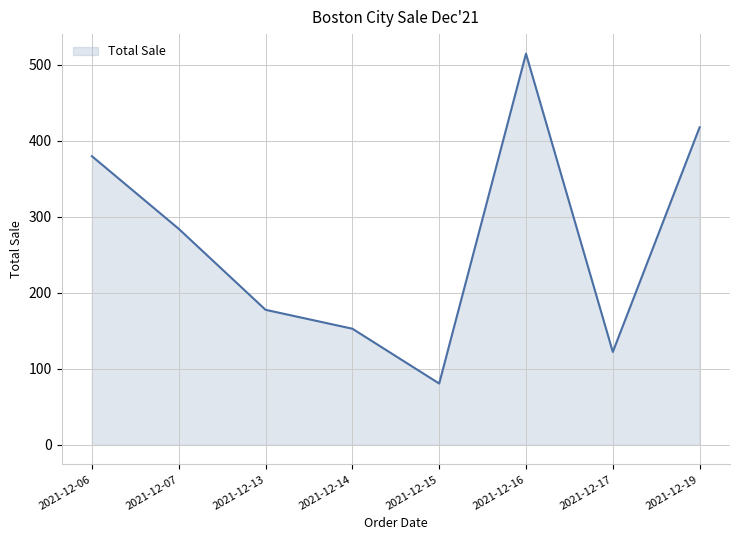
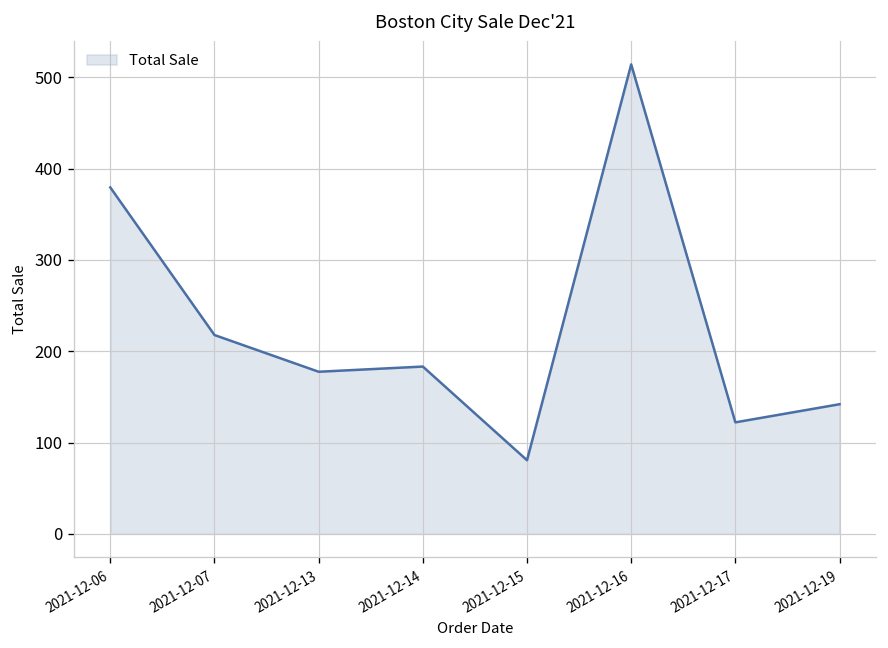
2021-12-07: 280 -> 220
2021-12-14: 150 -> 180
2021-12-19: 420 -> 140
